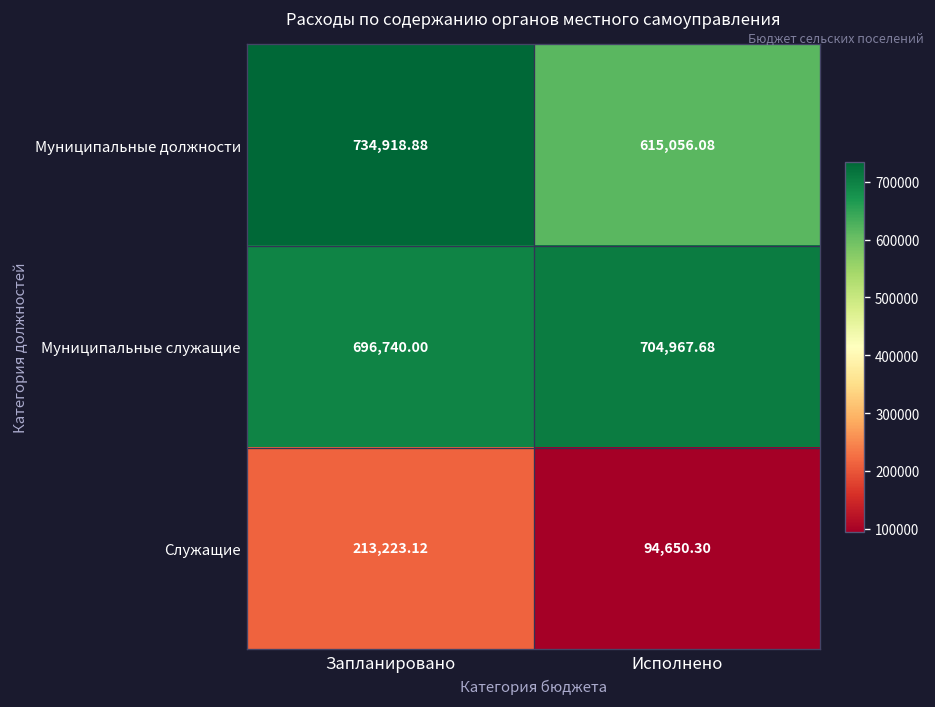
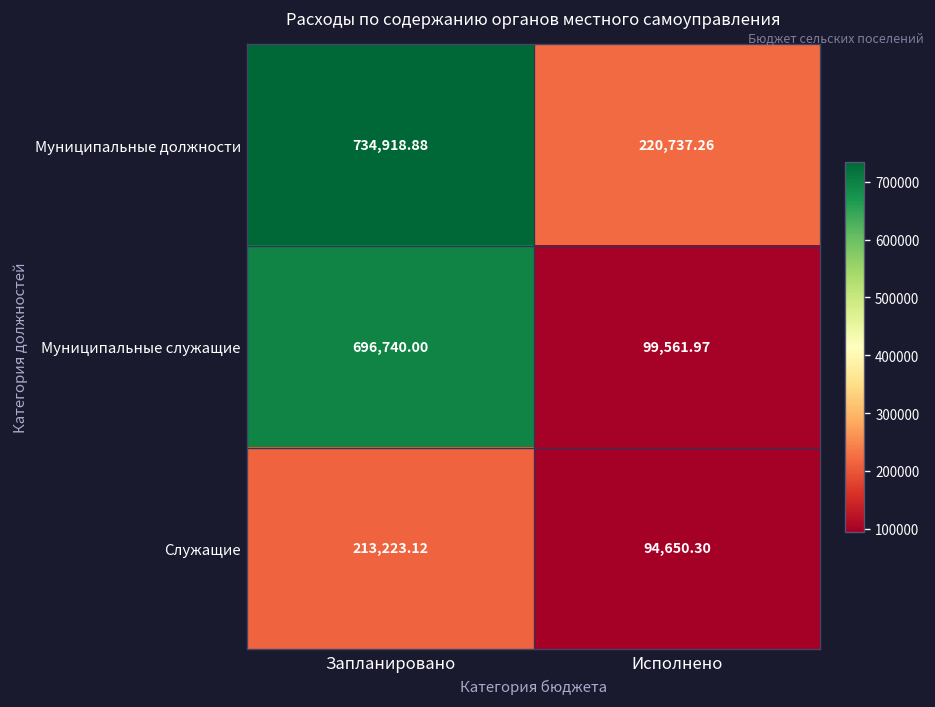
Муниципальные должности, Исполнено: 615,056.08 -> 220,737.26
Муниципальные служащие, Исполнено: 704,967.68 -> 99,561.97
